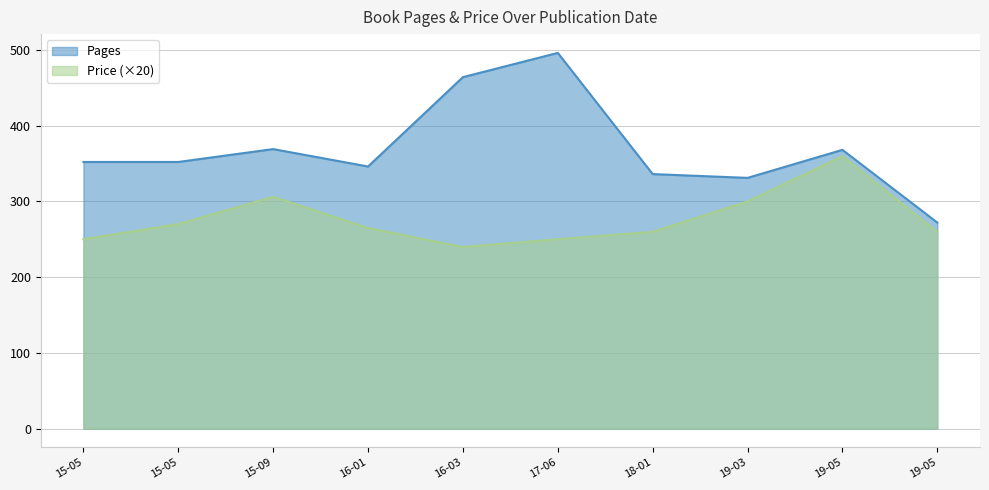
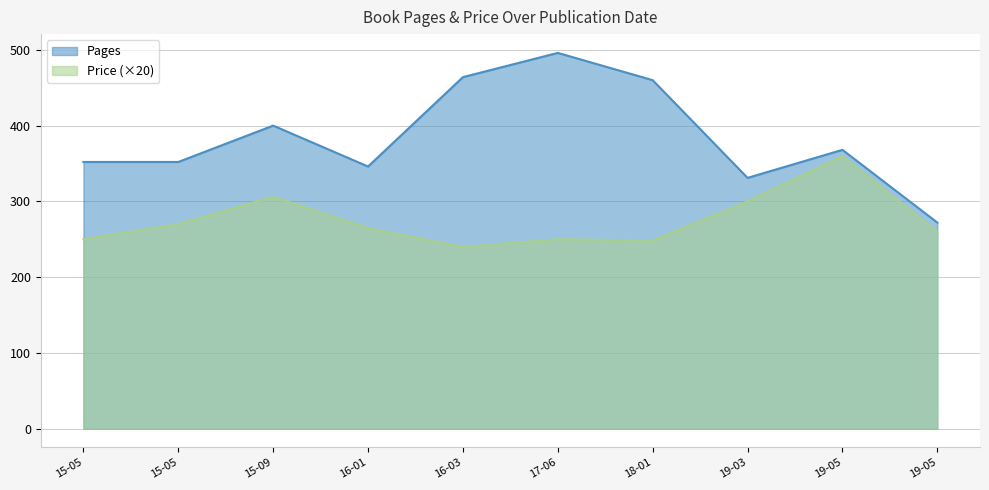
Pages, 15-09: 370 -> 400
Pages, 18-01: 340 -> 460
Price (×20), 18-01: 260 -> 250
